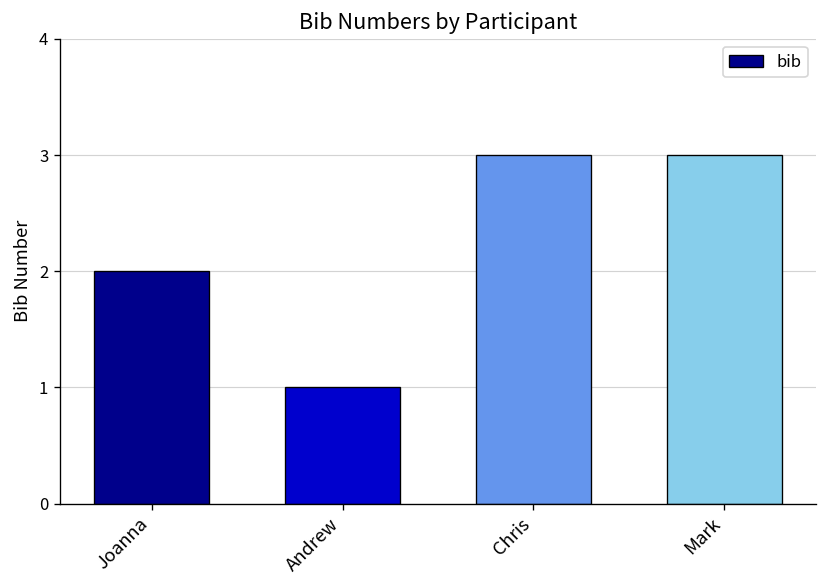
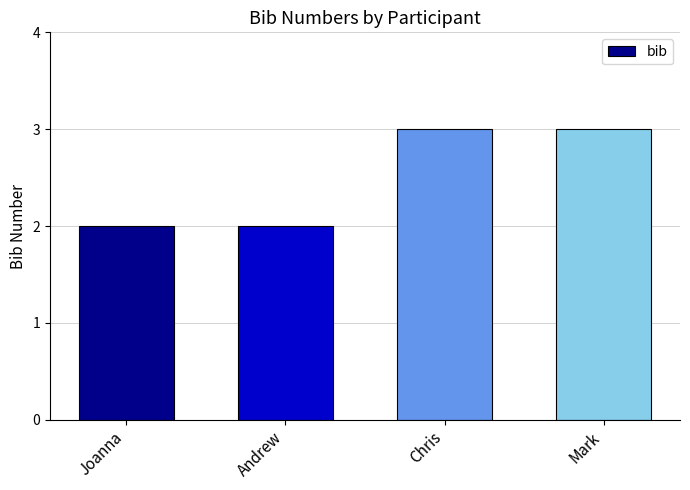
Andrew: 1 -> 2
